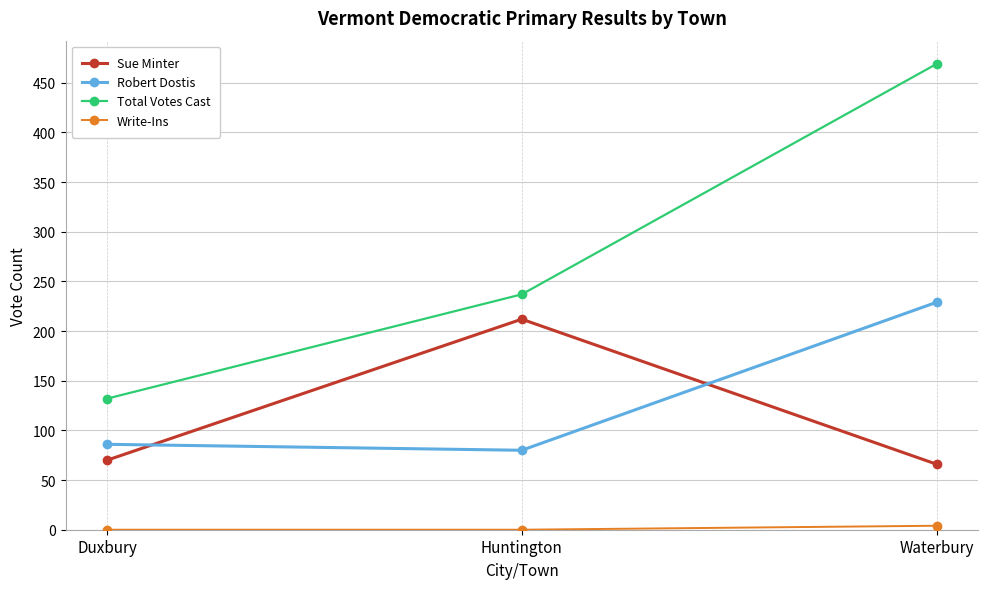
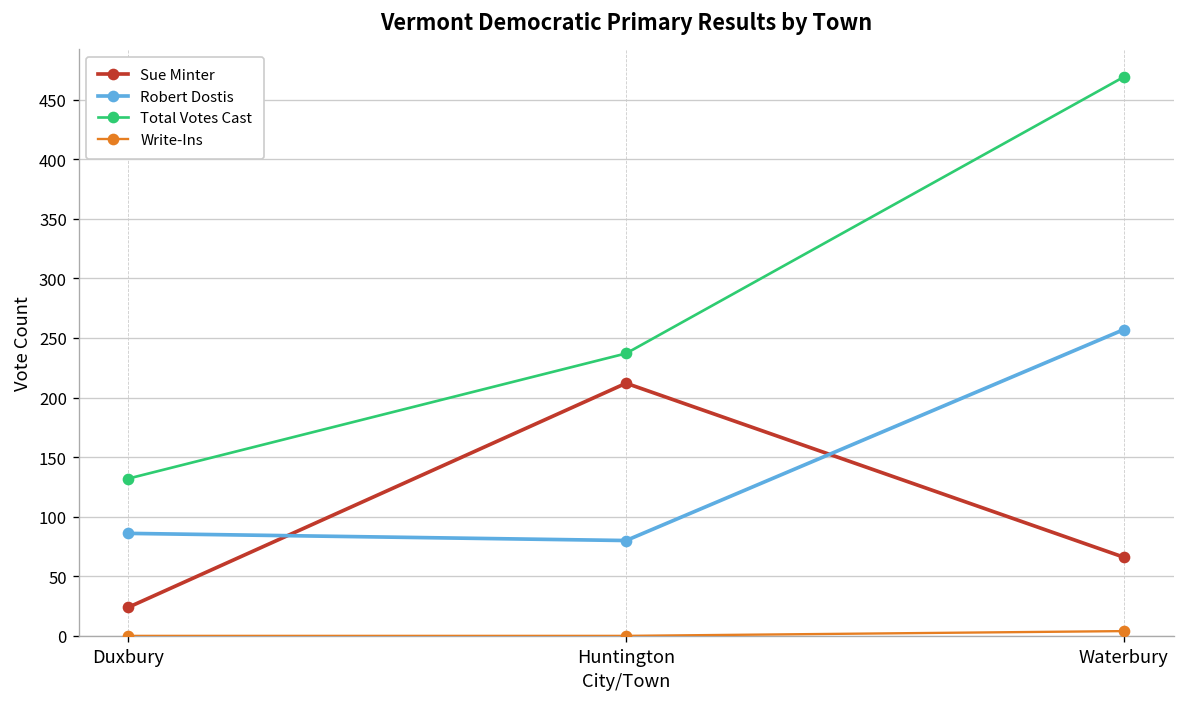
Sue Minter, Duxbury: 70 -> 20
Robert Dostis, Waterbury: 230 -> 260
